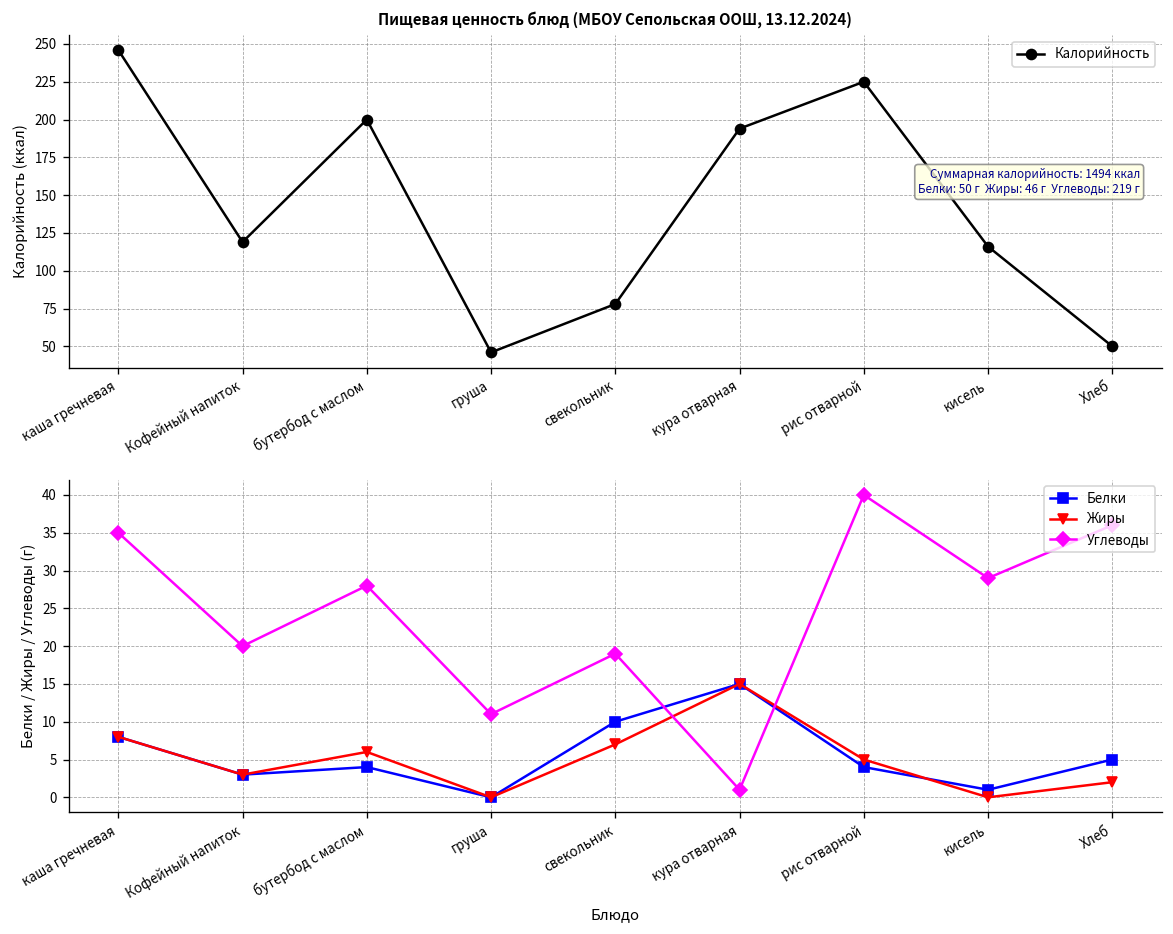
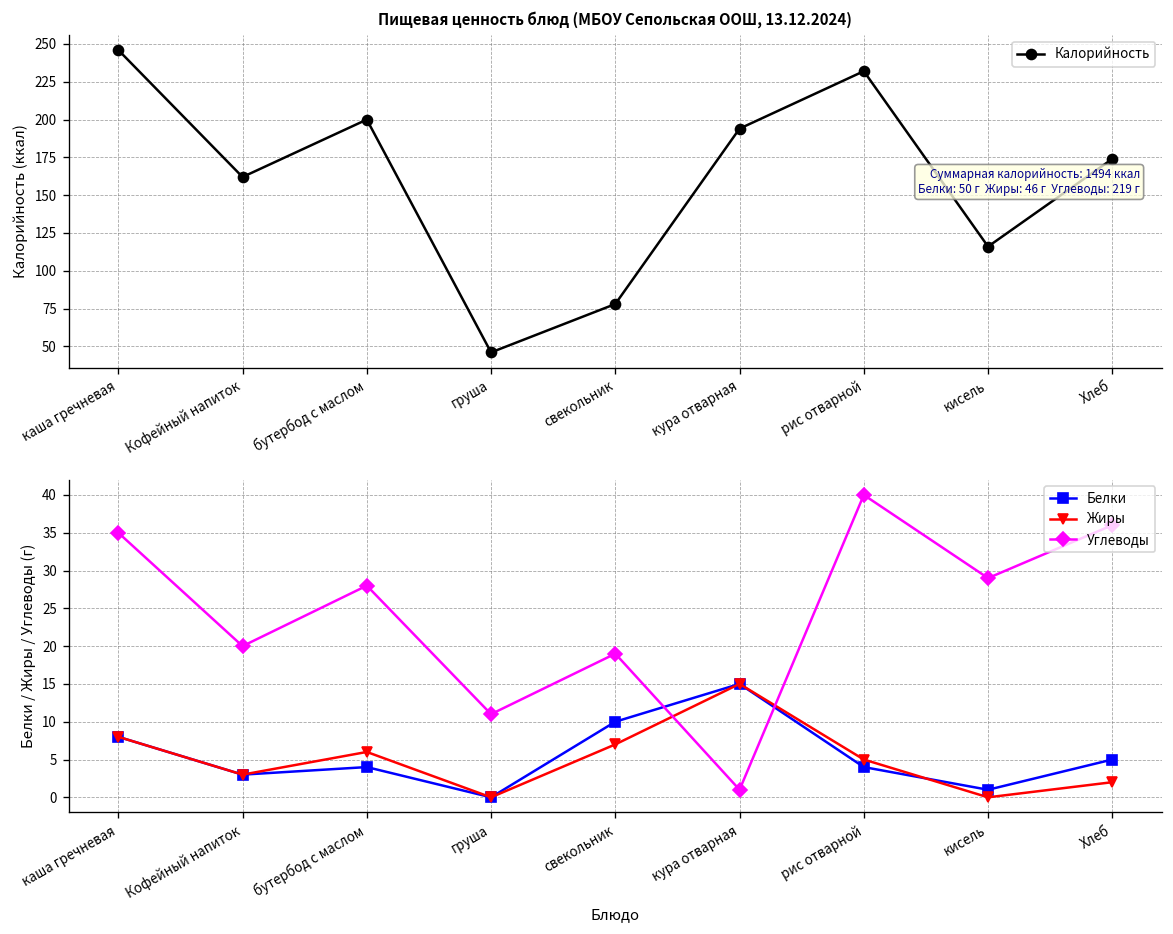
Пищевая ценность блюд (МБОУ Сепольская ООШ, 13.12.2024), Кофейный напиток: 119 -> 162
Пищевая ценность блюд (МБОУ Сепольская ООШ, 13.12.2024), рис отварной: 225 -> 232
Пищевая ценность блюд (МБОУ Сепольская ООШ, 13.12.2024), Хлеб: 50 -> 174
